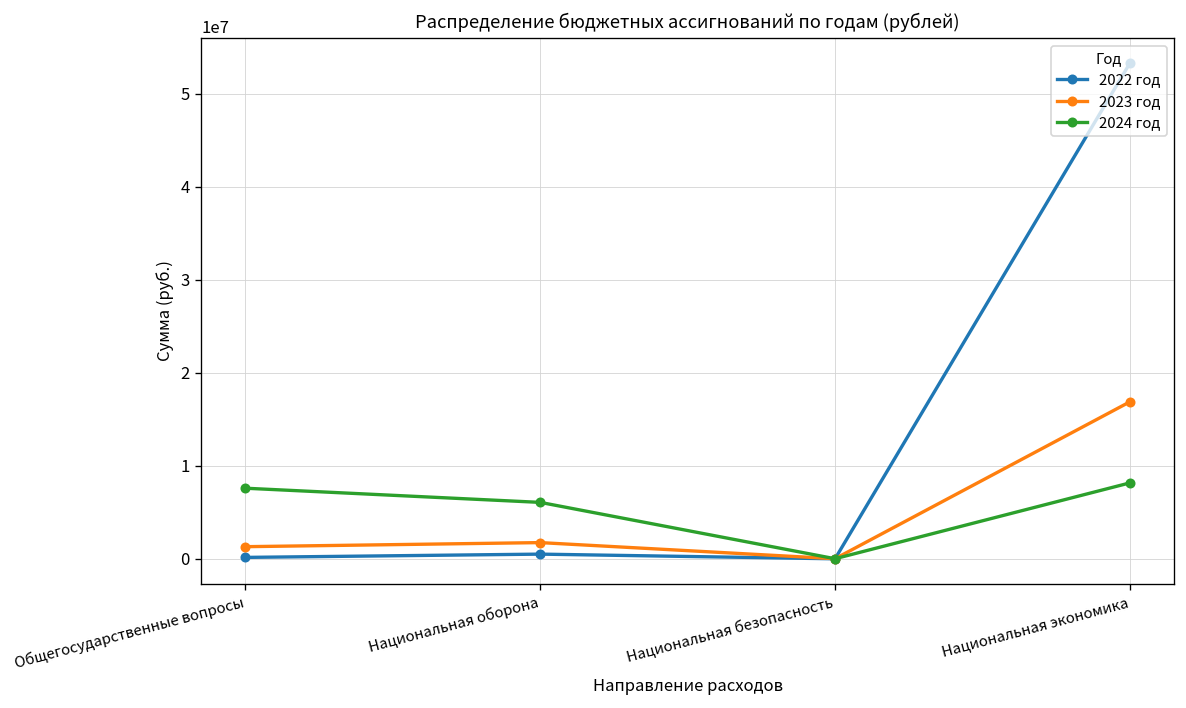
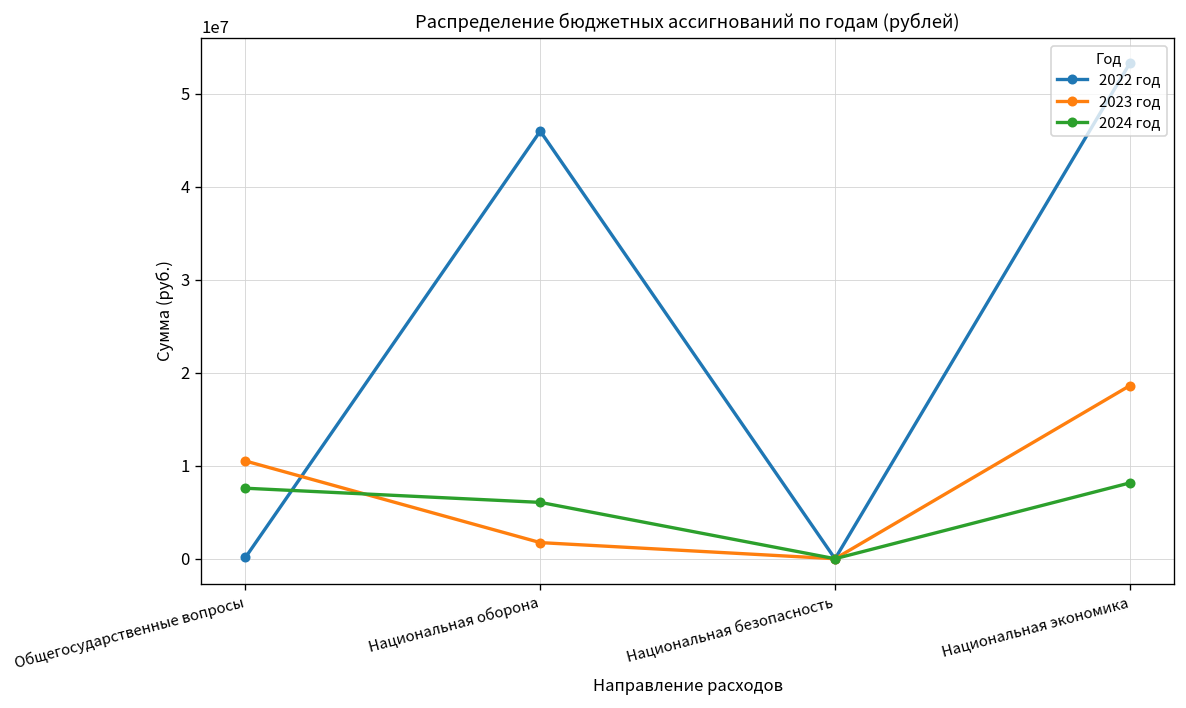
2023 год, Общегосударственные вопросы: 1000000 -> 11000000
2022 год, Национальная оборона: 1000000 -> 46000000
2023 год, Национальная экономика: 17000000 -> 19000000
